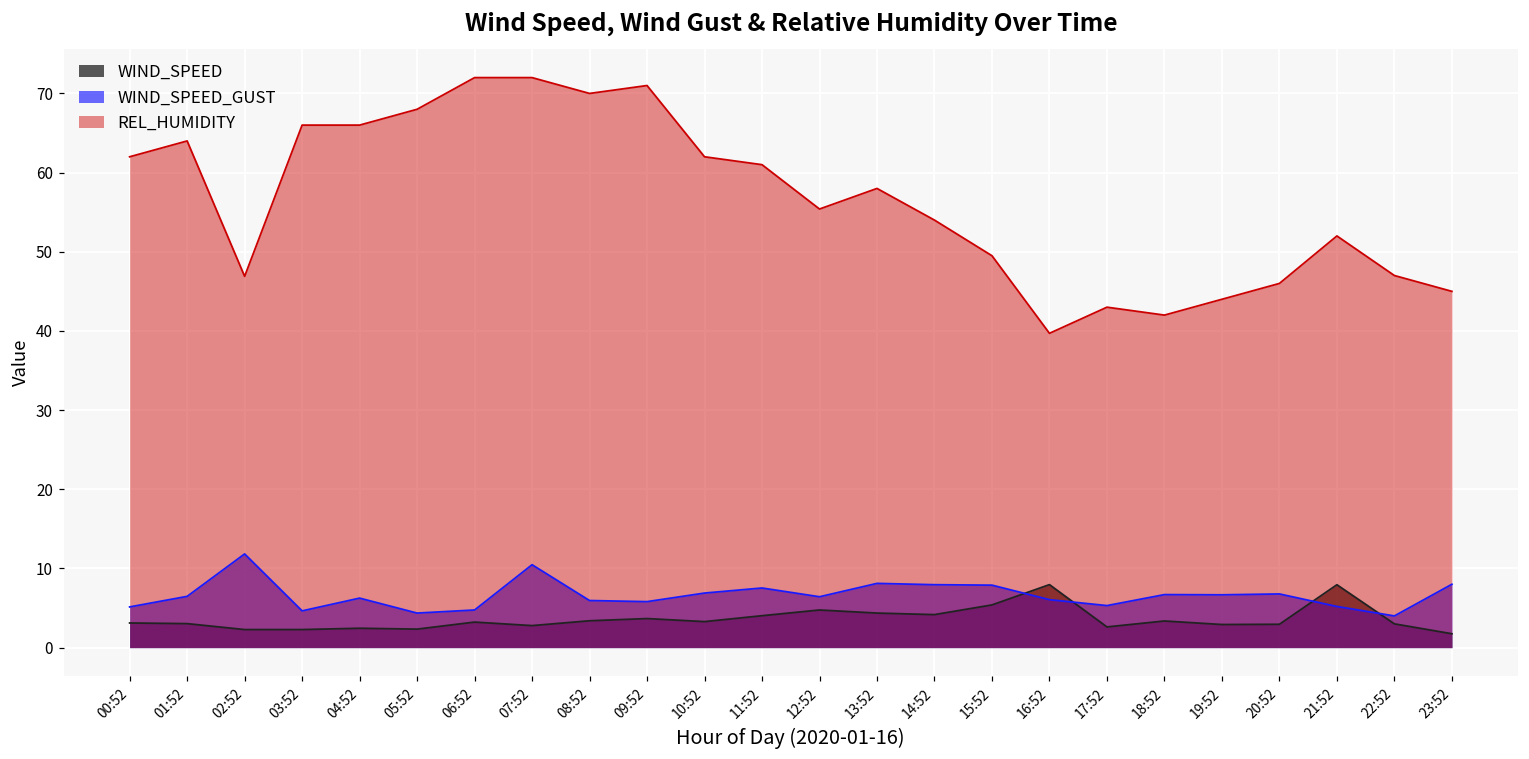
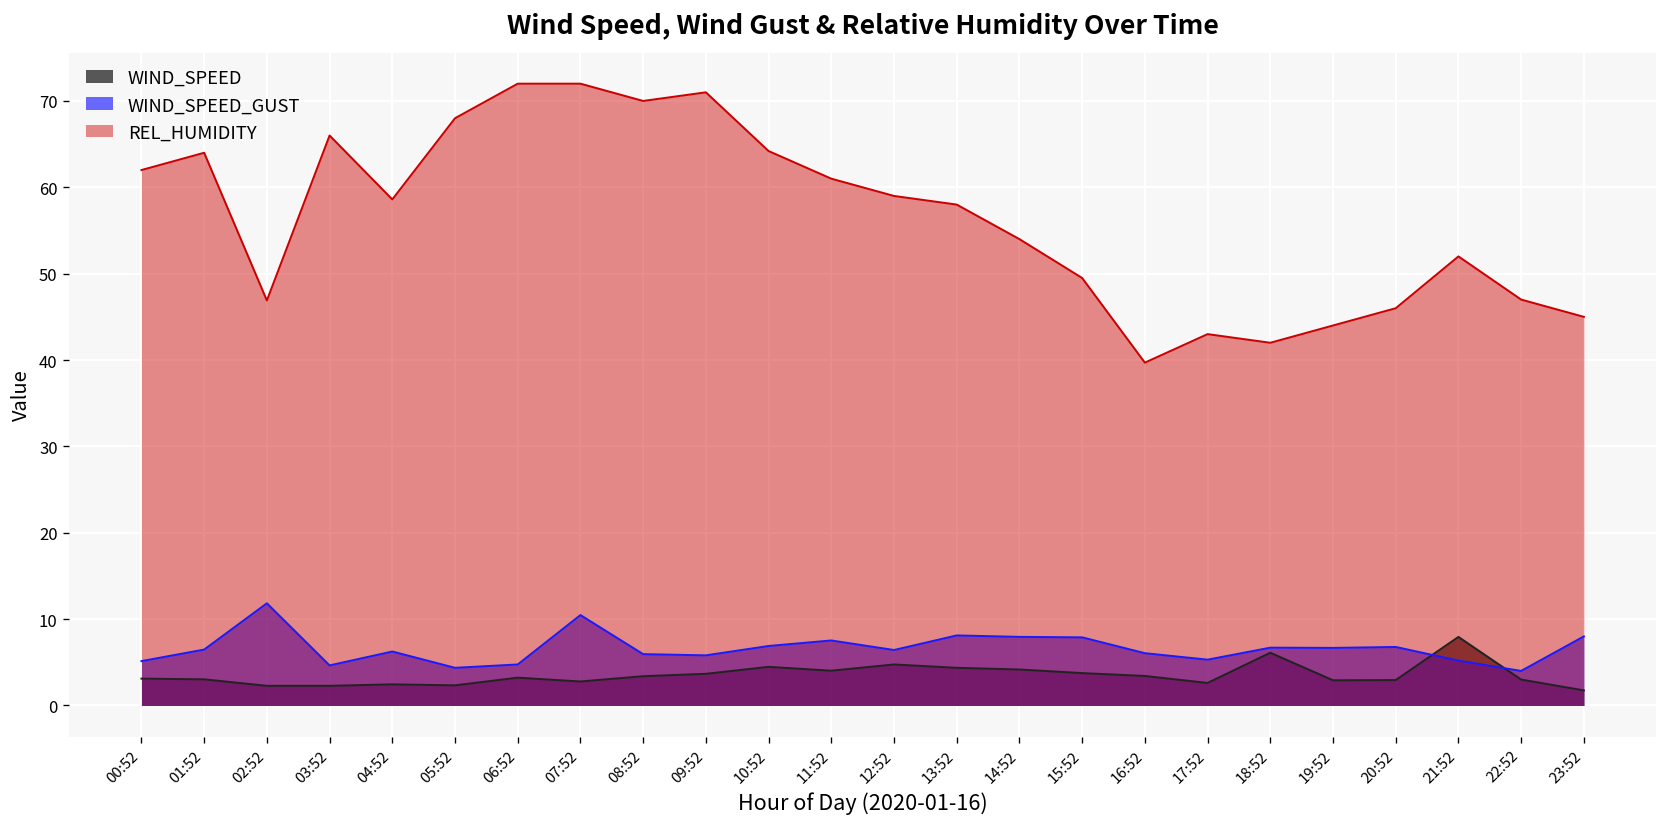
REL_HUMIDITY, 04:52: 66 -> 59
WIND_SPEED, 10:52: 3 -> 4
REL_HUMIDITY, 10:52: 62 -> 64
REL_HUMIDITY, 12:52: 55 -> 59
WIND_SPEED, 15:52: 5 -> 4
WIND_SPEED, 16:52: 8 -> 3
WIND_SPEED, 18:52: 3 -> 6
